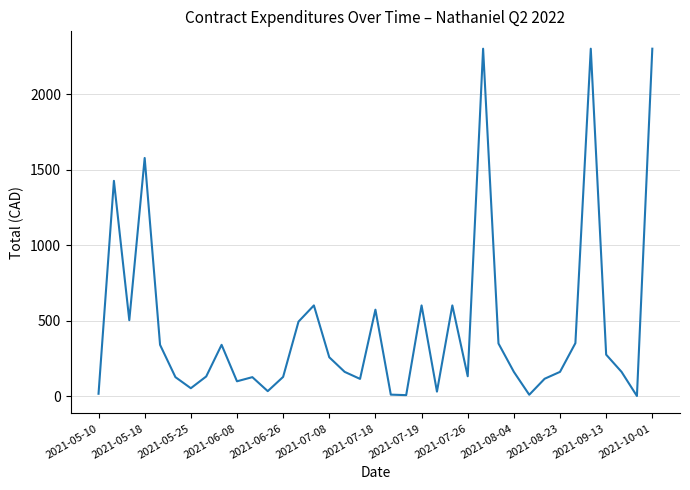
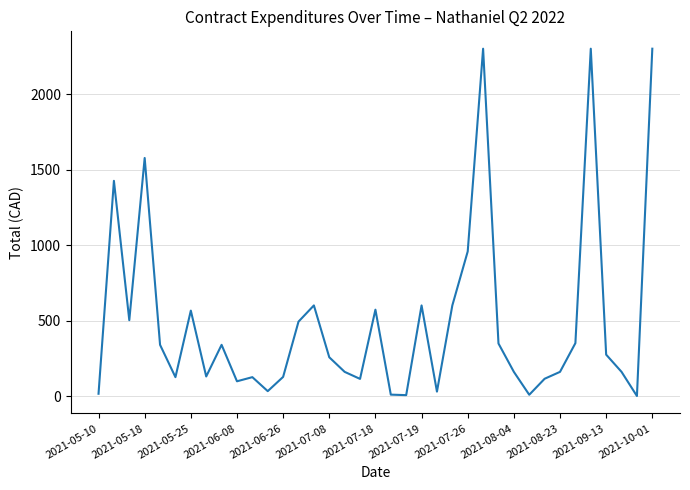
2021-05-25: 50 -> 570
2021-07-26: 130 -> 960
